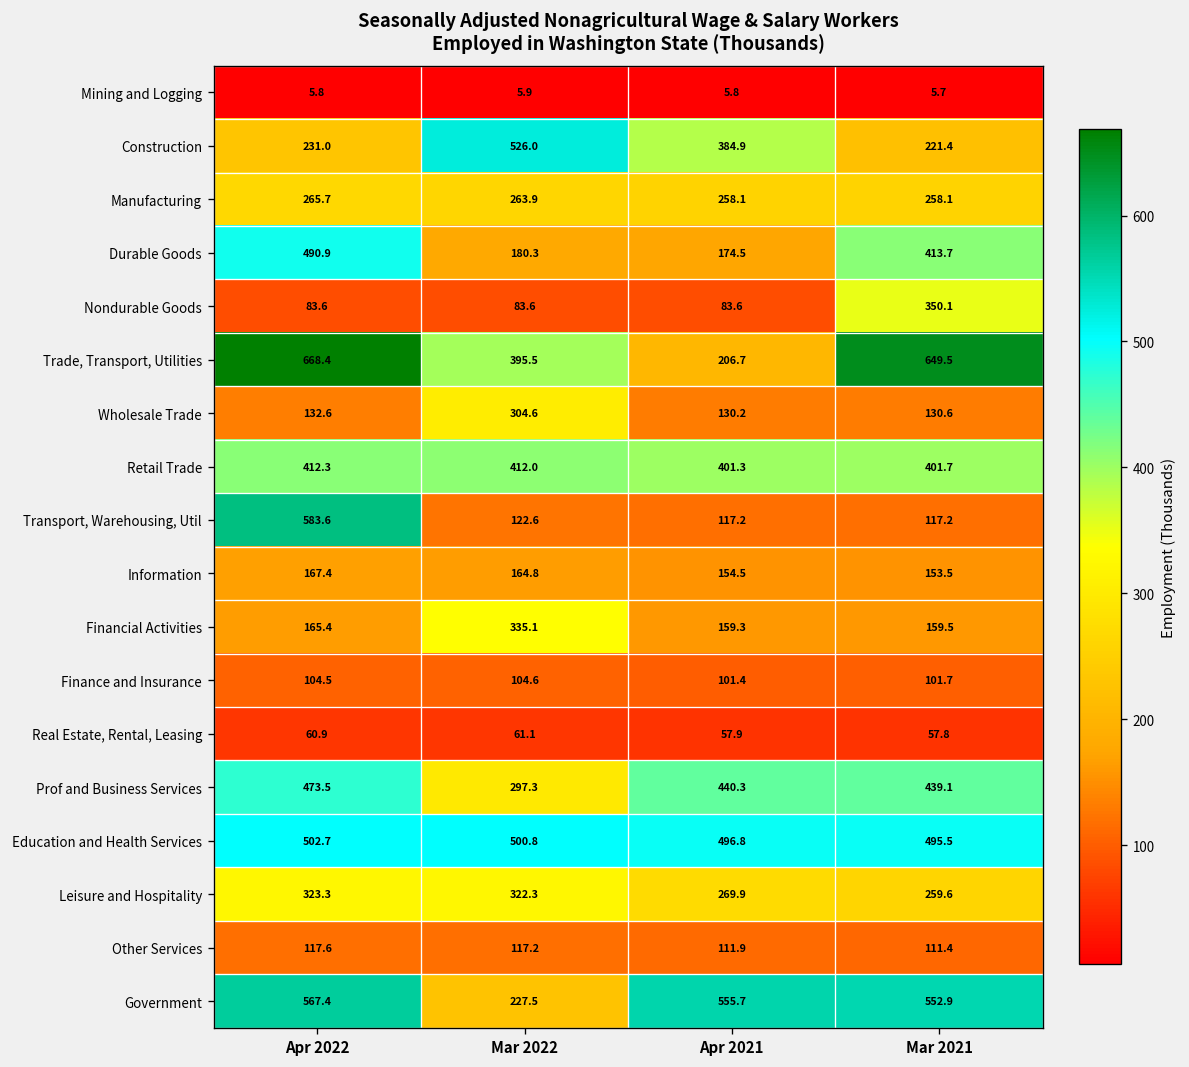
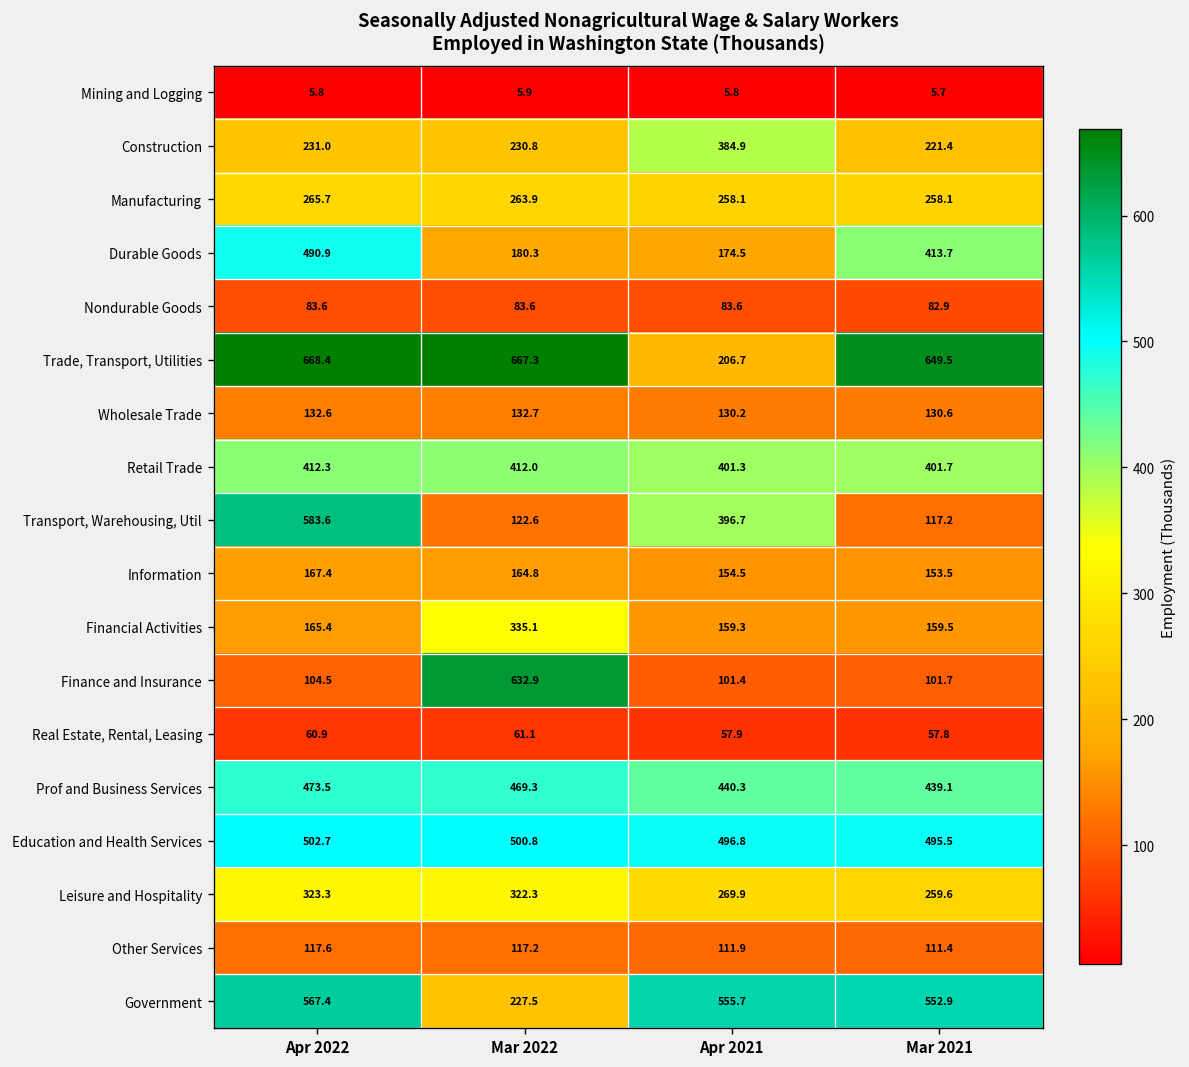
Construction, Mar 2022: 526.0 -> 230.8
Nondurable Goods, Mar 2021: 350.1 -> 82.9
Trade, Transport, Utilities, Mar 2022: 395.5 -> 667.3
Wholesale Trade, Mar 2022: 304.6 -> 132.7
Transport, Warehousing, Util, Apr 2021: 117.2 -> 396.7
Finance and Insurance, Mar 2022: 104.6 -> 632.9
Prof and Business Services, Mar 2022: 297.3 -> 469.3
